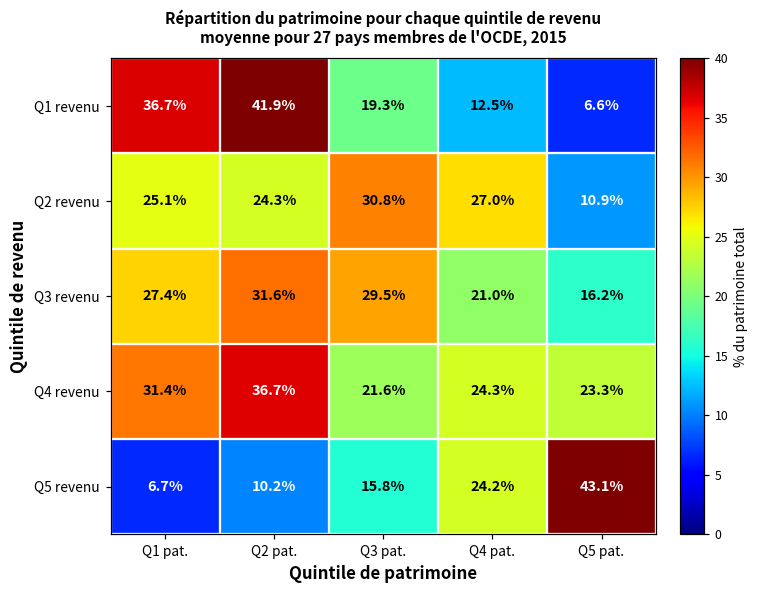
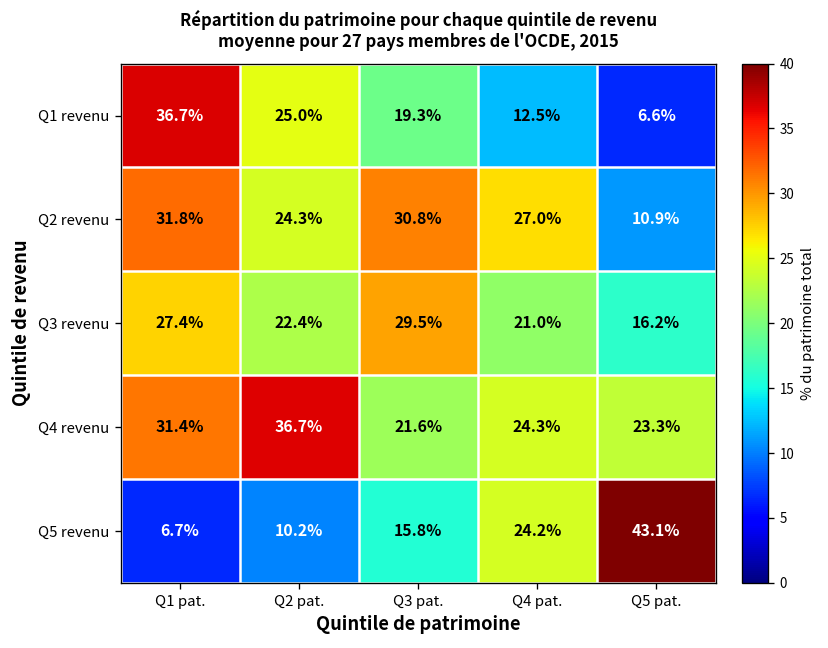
Q1 revenu, Q2 pat.: 41.9% -> 25.0%
Q2 revenu, Q1 pat.: 25.1% -> 31.8%
Q3 revenu, Q2 pat.: 31.6% -> 22.4%
